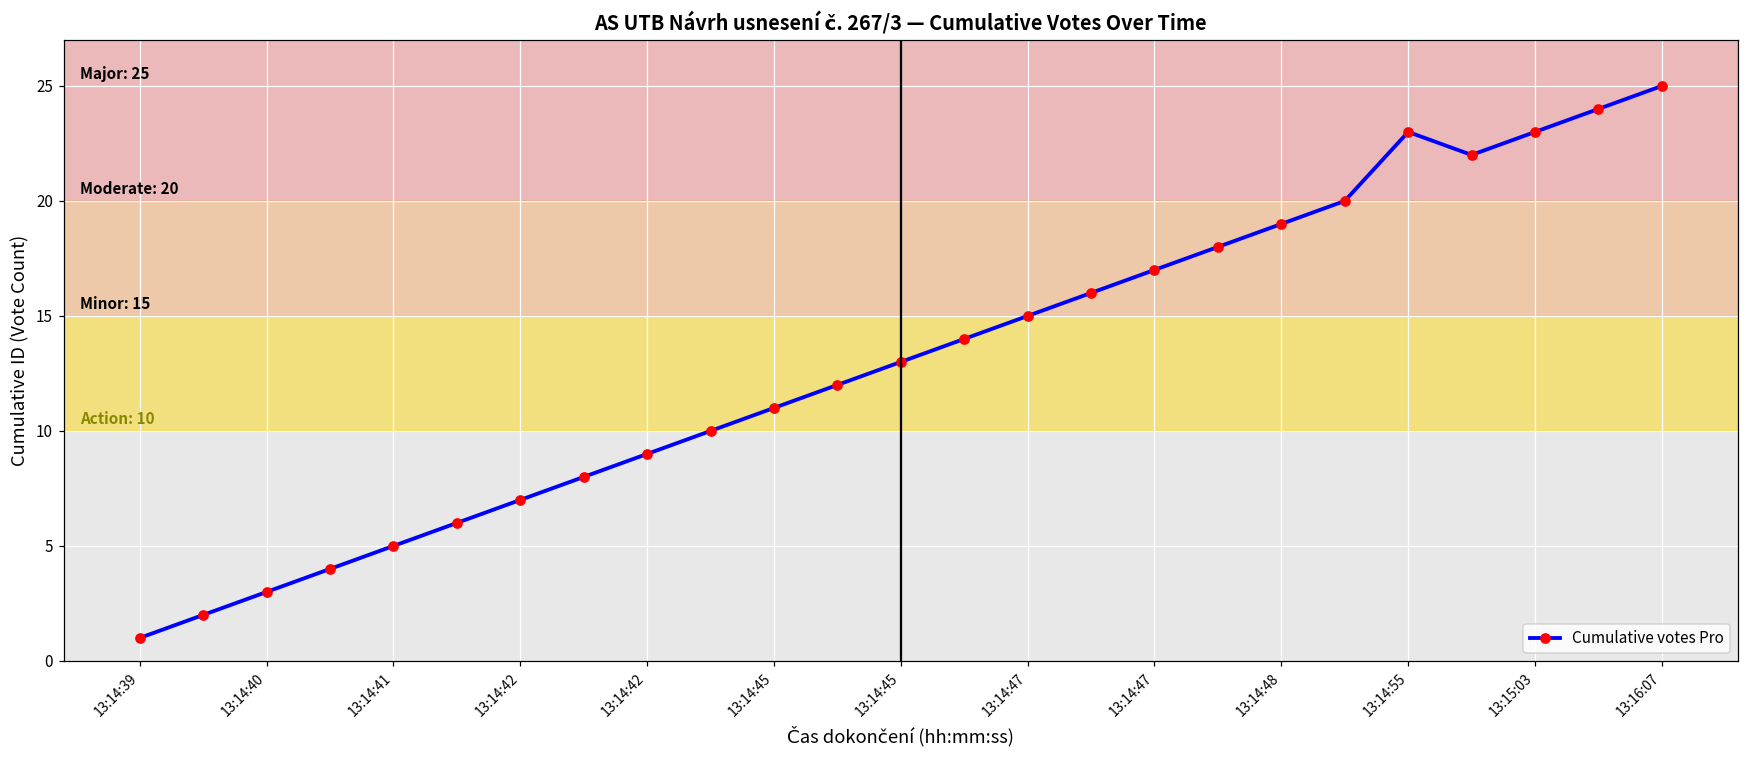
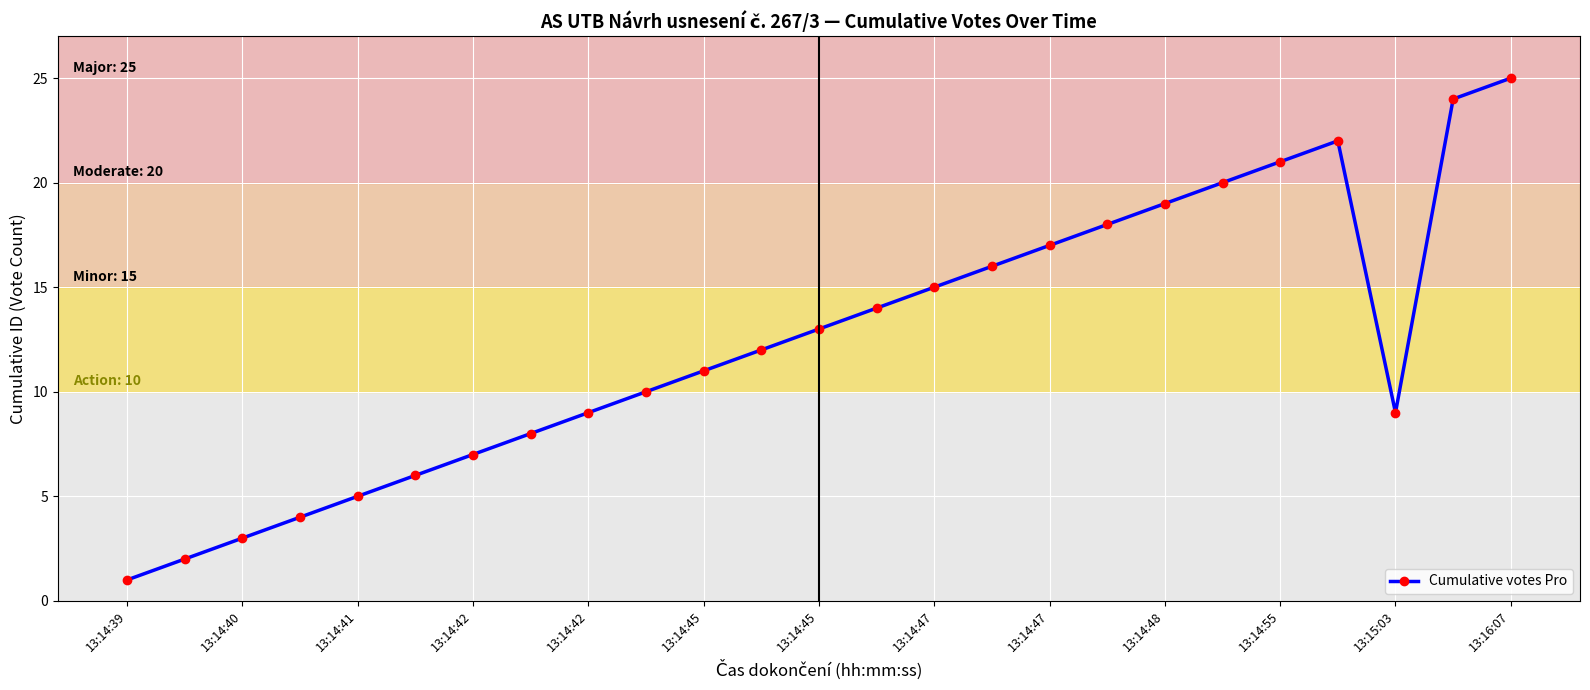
13:14:55: 23 -> 21
13:15:03: 23 -> 9
